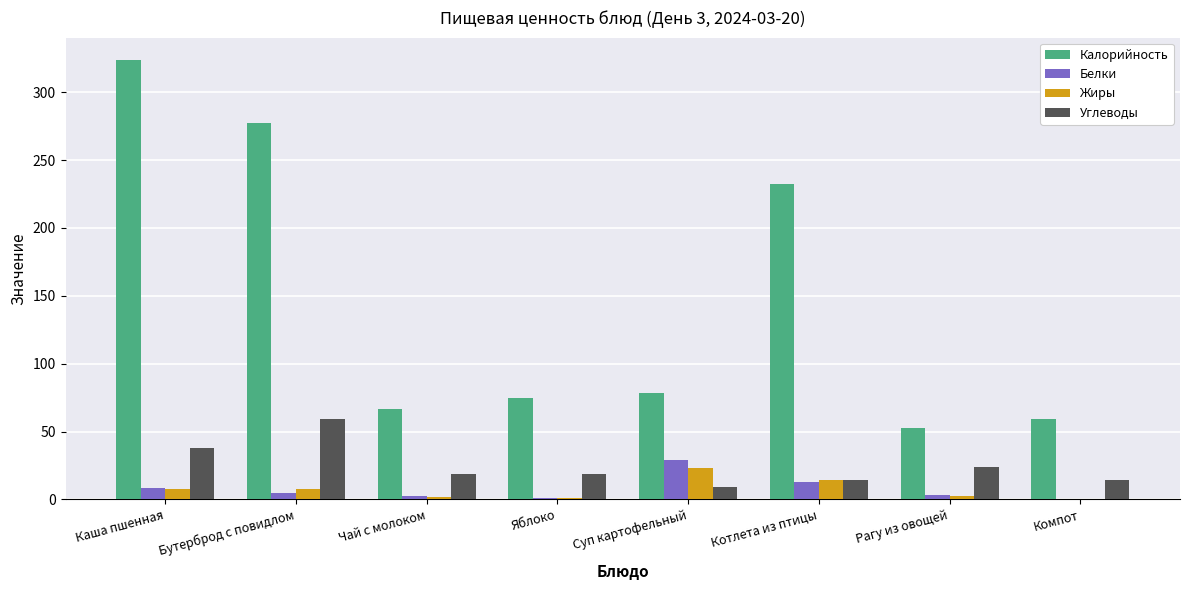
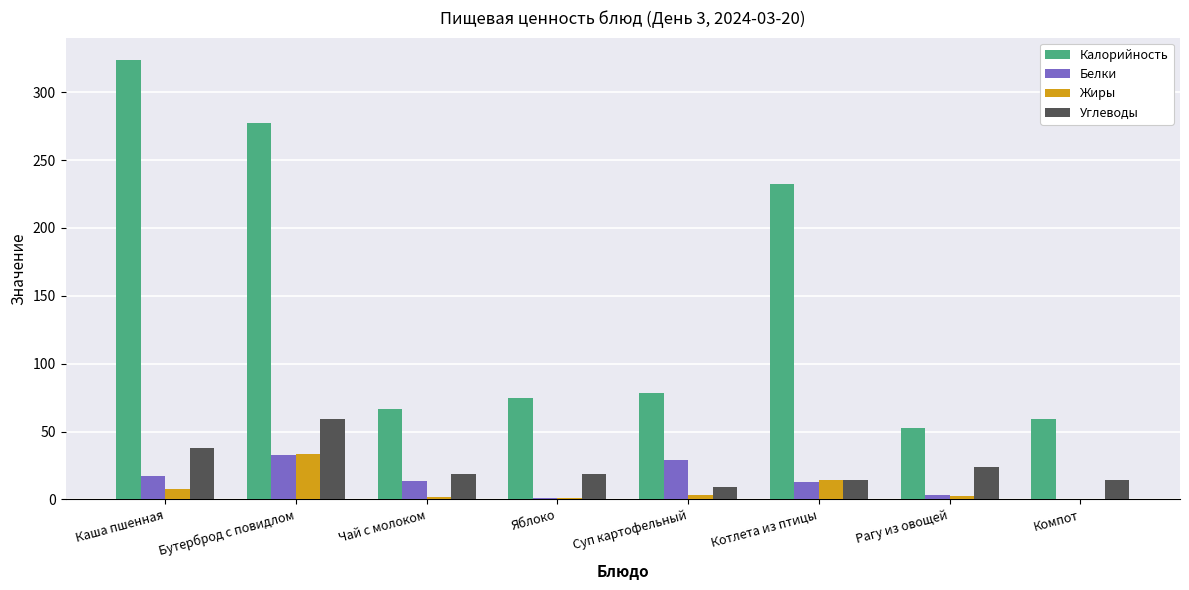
Белки, Каша пшенная: 8 -> 17
Белки, Бутерброд с повидлом: 5 -> 33
Жиры, Бутерброд с повидлом: 7 -> 34
Белки, Чай с молоком: 3 -> 14
Жиры, Суп картофельный: 23 -> 3
